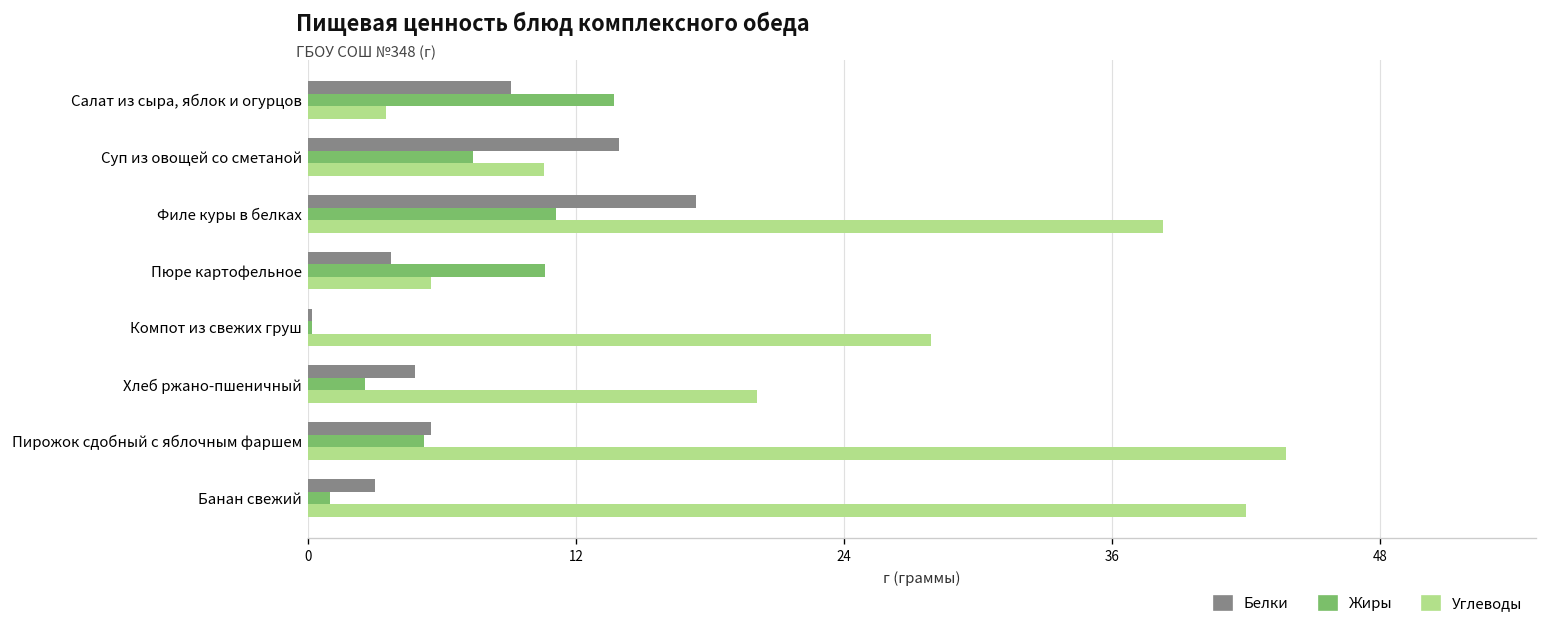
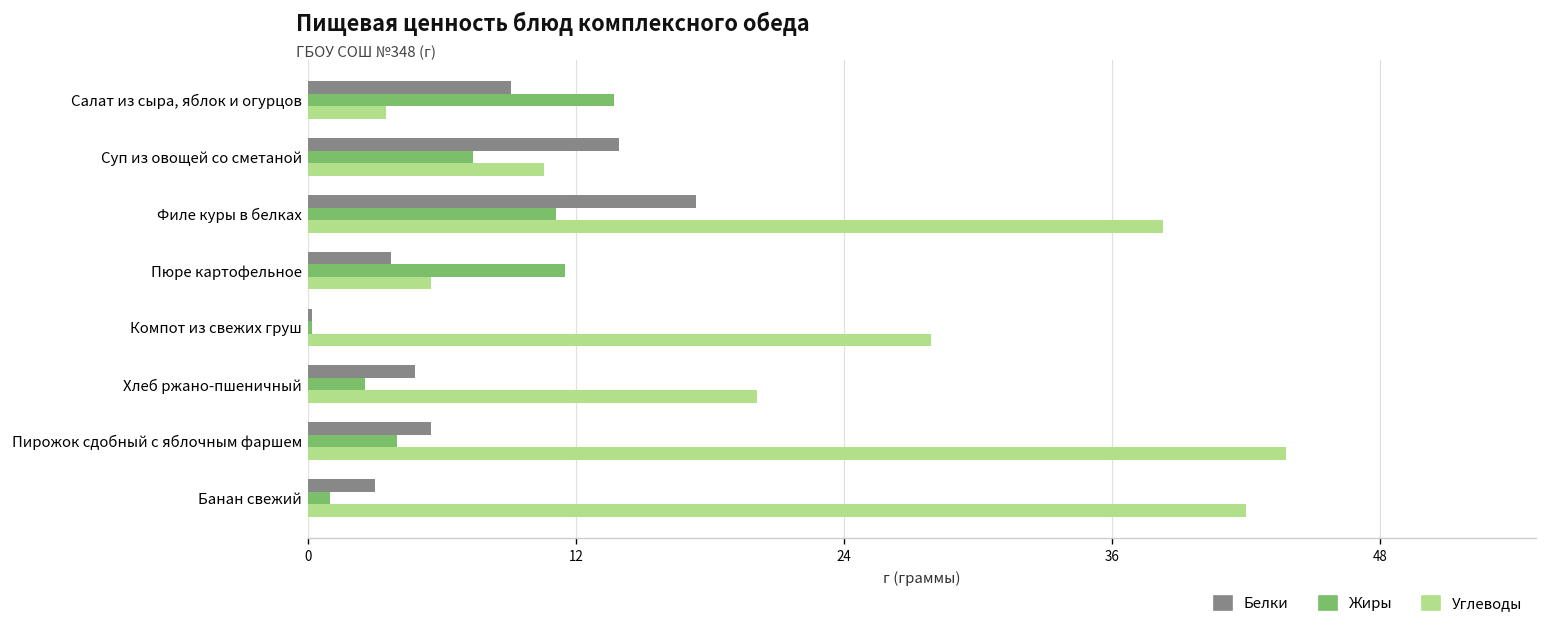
Жиры, Пюре картофельное: 10.6 -> 11.5
Жиры, Пирожок сдобный с яблочным фаршем: 5.2 -> 4.0
